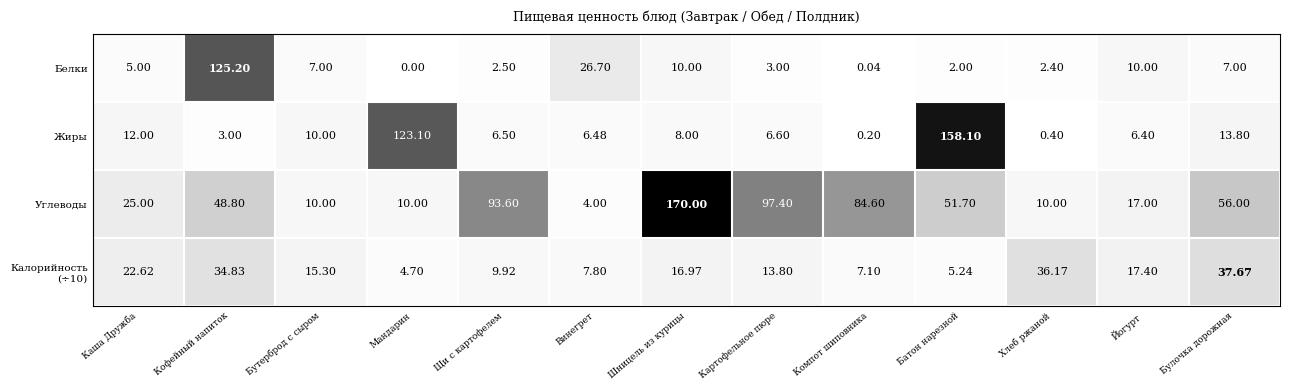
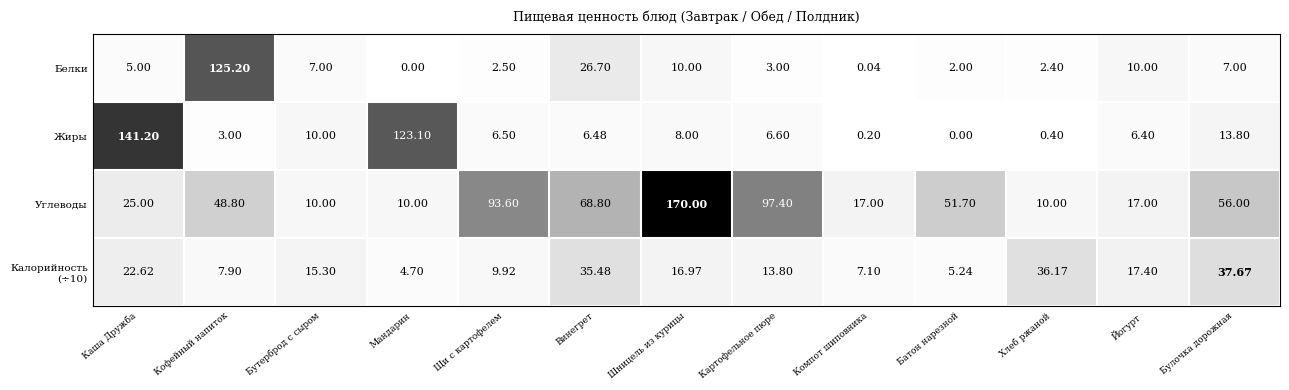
Жиры, Каша Дружба: 12.00 -> 141.20
Жиры, Батон нарезной: 158.10 -> 0.00
Углеводы, Винегрет: 4.00 -> 68.80
Углеводы, Компот шиповника: 84.60 -> 17.00
Калорийность (÷10), Кофейный напиток: 34.83 -> 7.90
Калорийность (÷10), Винегрет: 7.80 -> 35.48
